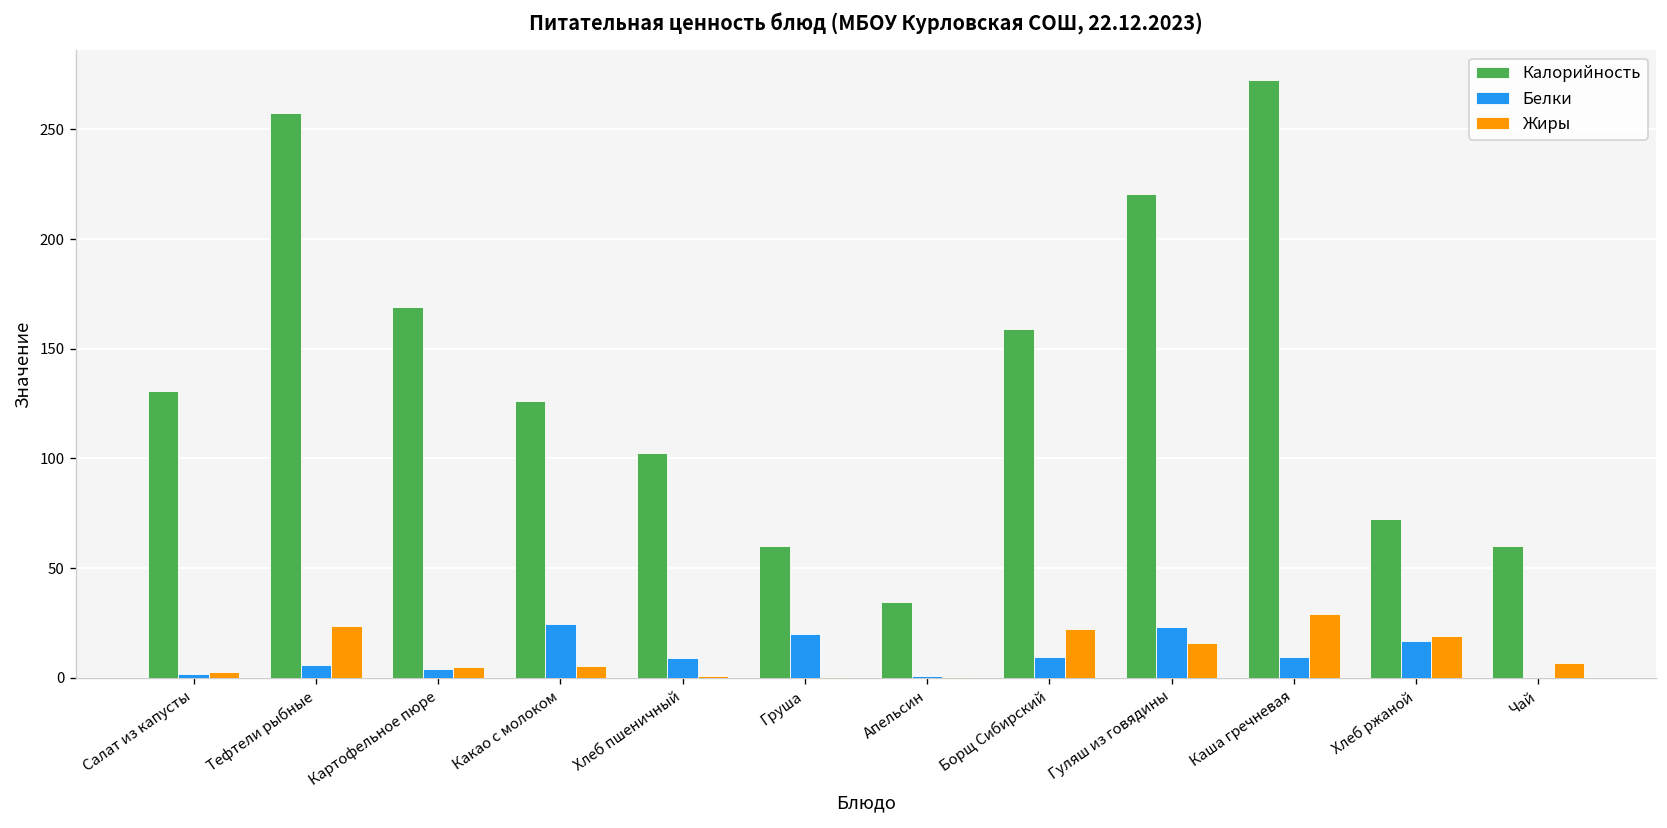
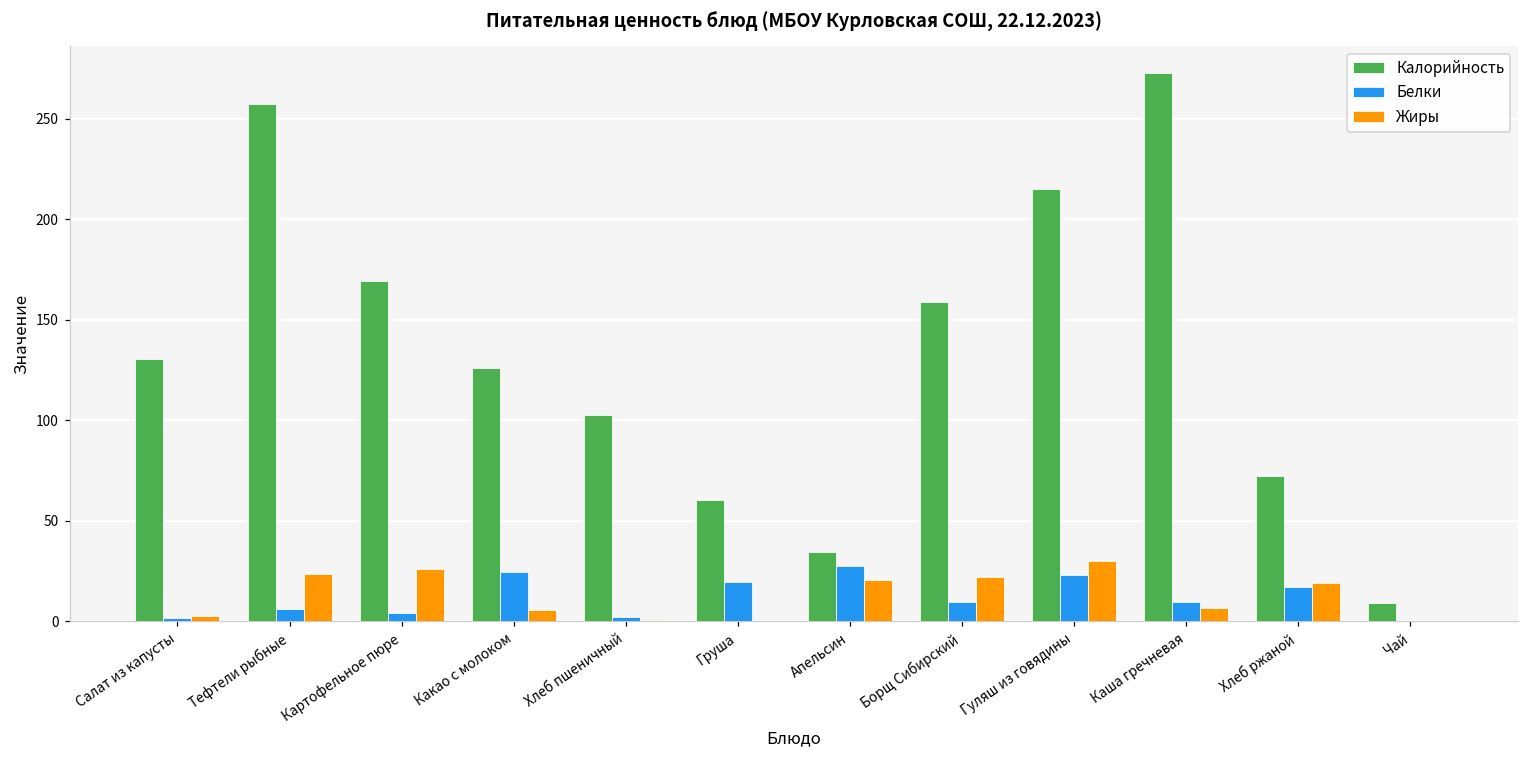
Жиры, Картофельное пюре: 5 -> 26
Белки, Хлеб пшеничный: 9 -> 2
Белки, Апельсин: 1 -> 28
Жиры, Апельсин: 0 -> 21
Калорийность, Гуляш из говядины: 220 -> 215
Жиры, Гуляш из говядины: 16 -> 30
Жиры, Каша гречневая: 29 -> 7
Калорийность, Чай: 60 -> 9
Жиры, Чай: 7 -> 0
